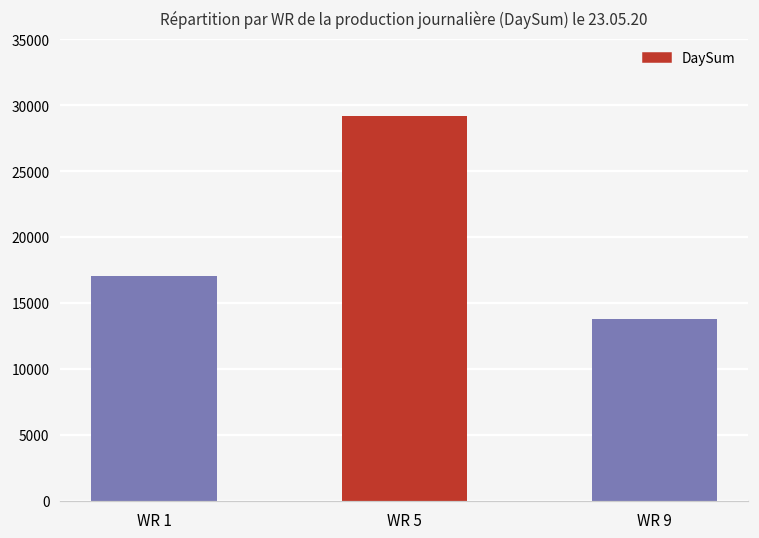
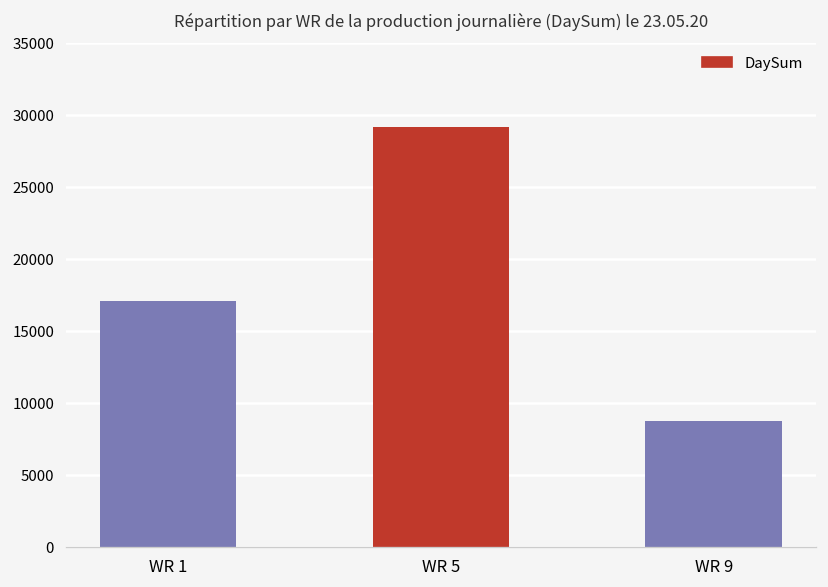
WR 9: 13800 -> 8700
